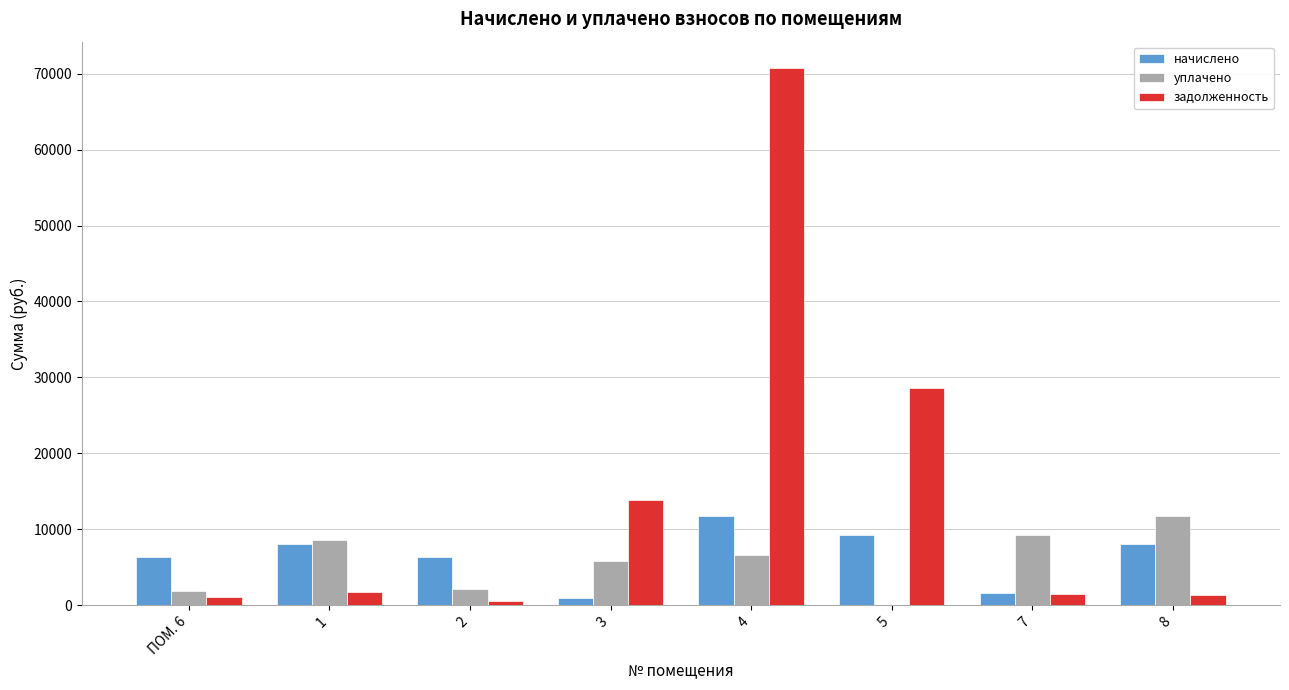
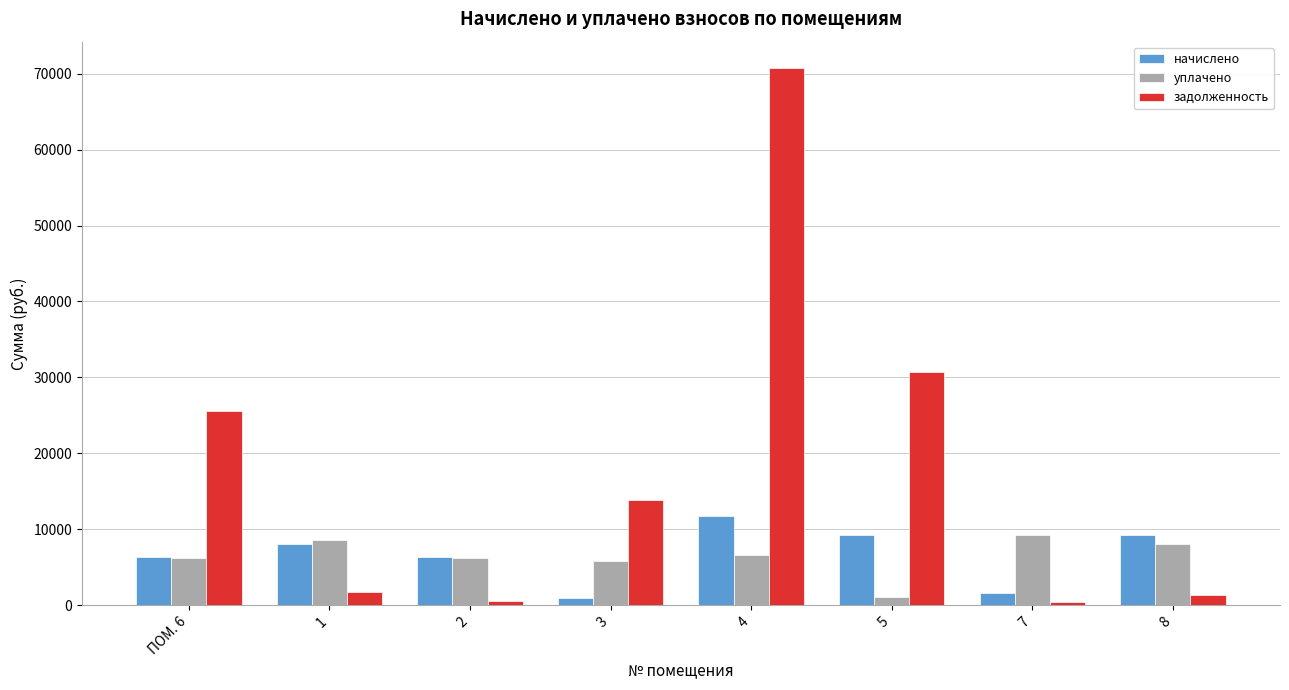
уплачено, ПОМ. 6: 2000 -> 6000
задолженность, ПОМ. 6: 1000 -> 26000
уплачено, 2: 2000 -> 6000
уплачено, 5: 0 -> 1000
задолженность, 5: 29000 -> 31000
задолженность, 7: 1000 -> 0
начислено, 8: 8000 -> 9000
уплачено, 8: 12000 -> 8000
